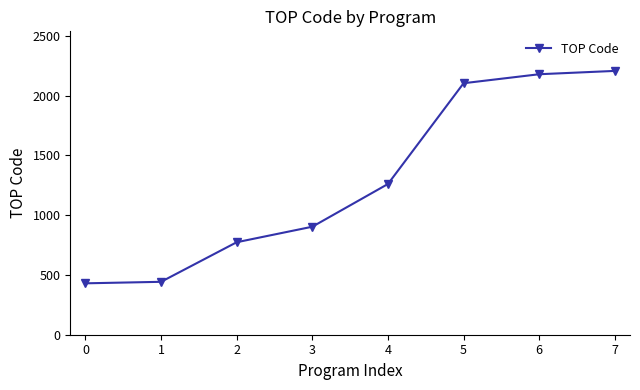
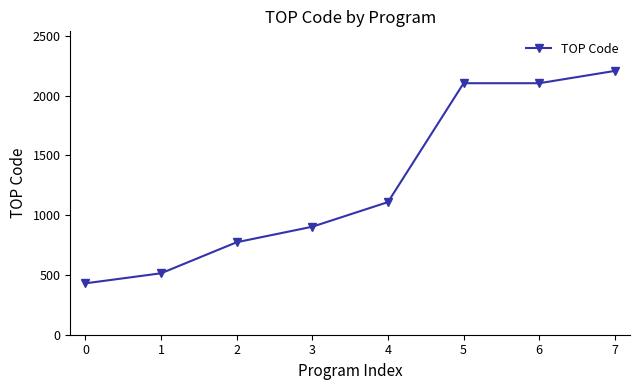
1: 440 -> 510
4: 1260 -> 1110
6: 2180 -> 2100
